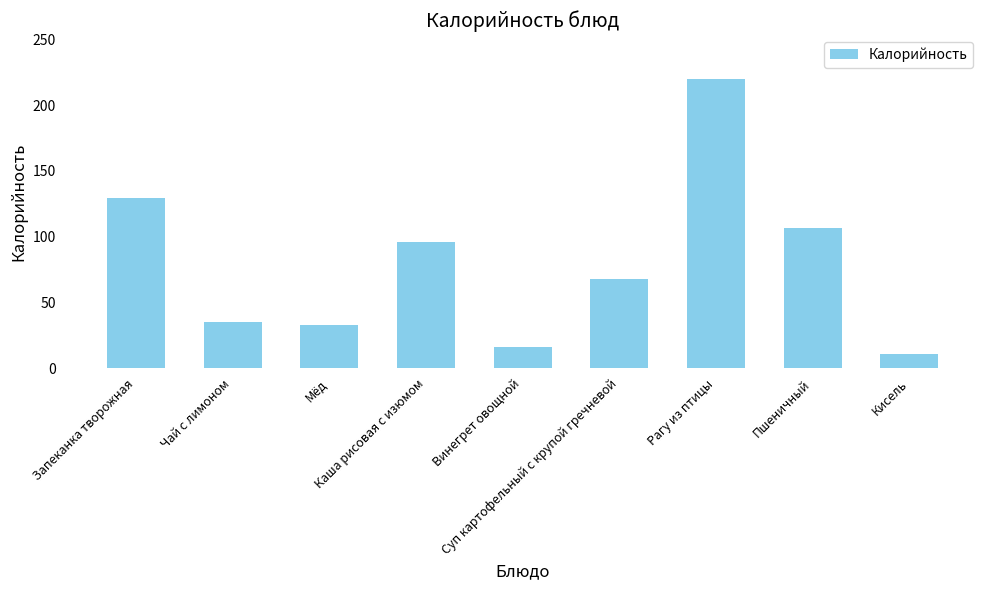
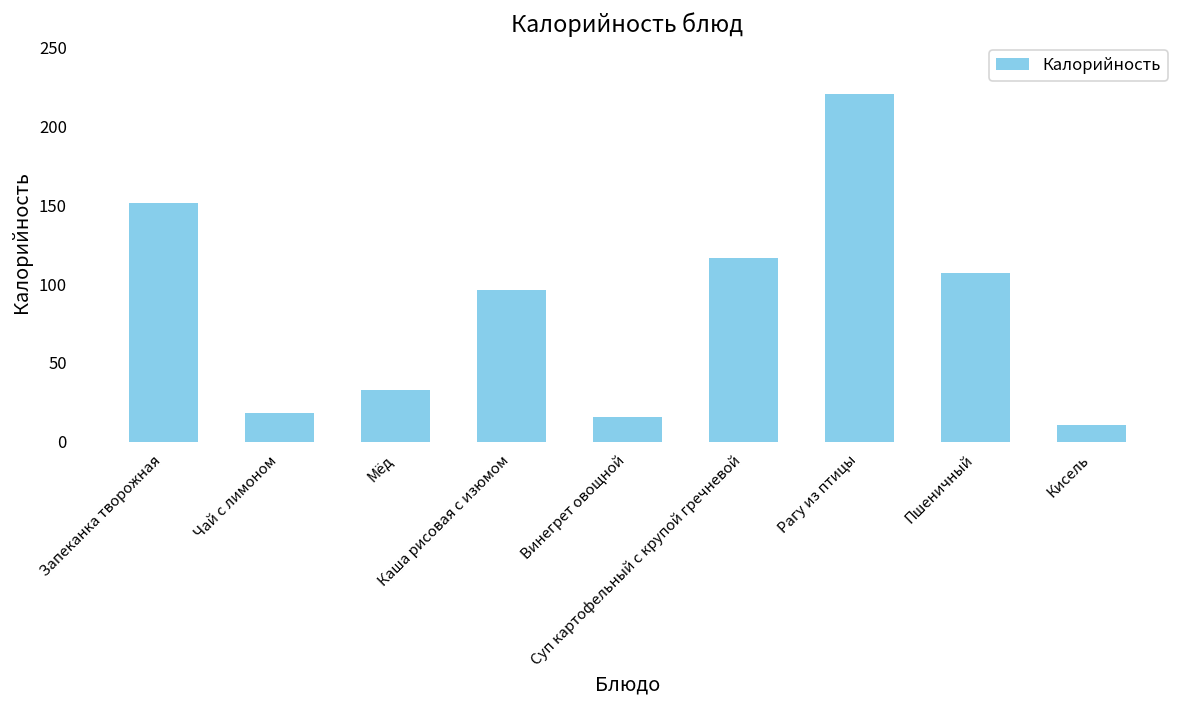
Запеканка творожная: 130 -> 151
Чай с лимоном: 35 -> 19
Суп картофельный с крупой гречневой: 68 -> 117
